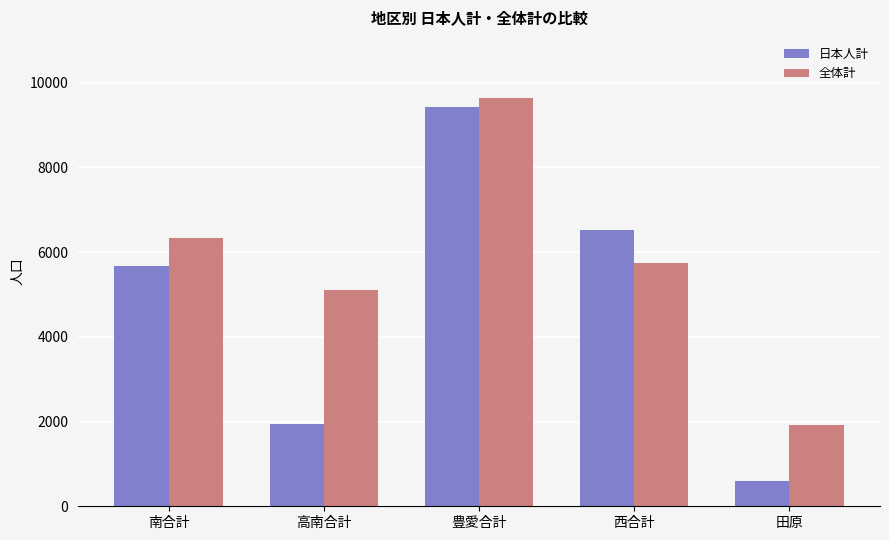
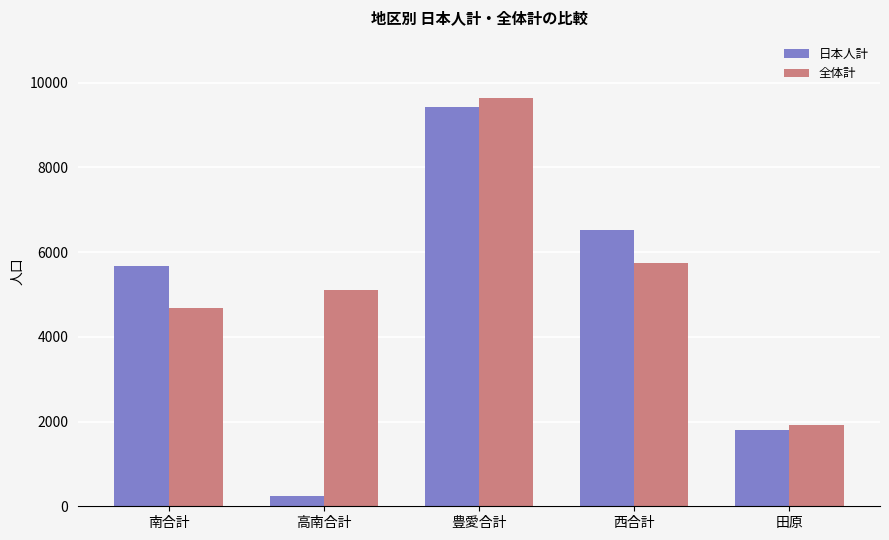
全体計, 南合計: 6300 -> 4700
日本人計, 高南合計: 2000 -> 300
日本人計, 田原: 600 -> 1800
